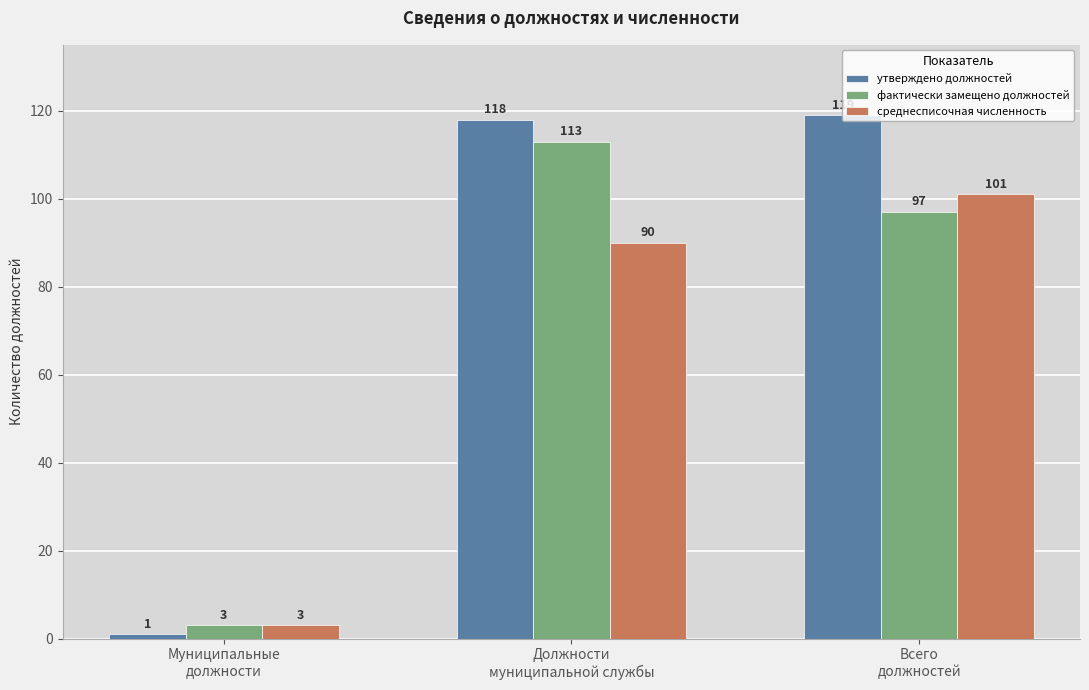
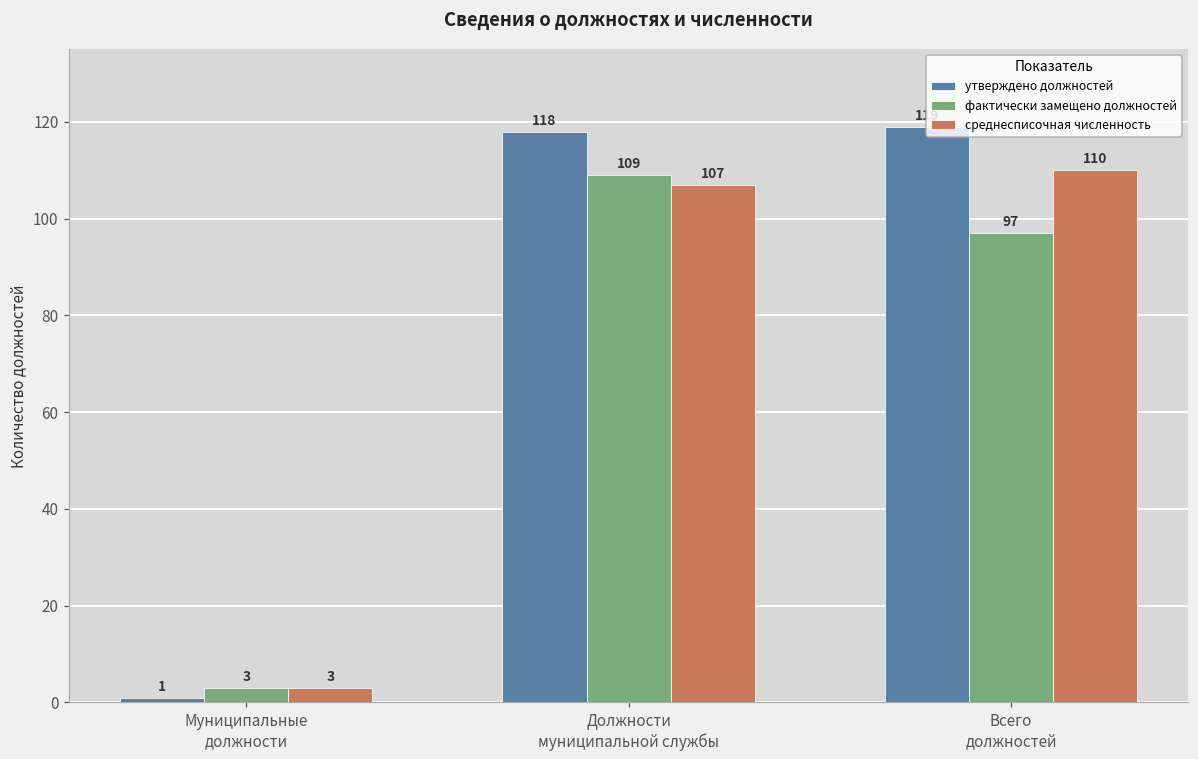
фактически замещено должностей, Должности муниципальной службы: 113 -> 109
среднесписочная численность, Должности муниципальной службы: 90 -> 107
среднесписочная численность, Всего должностей: 101 -> 110
